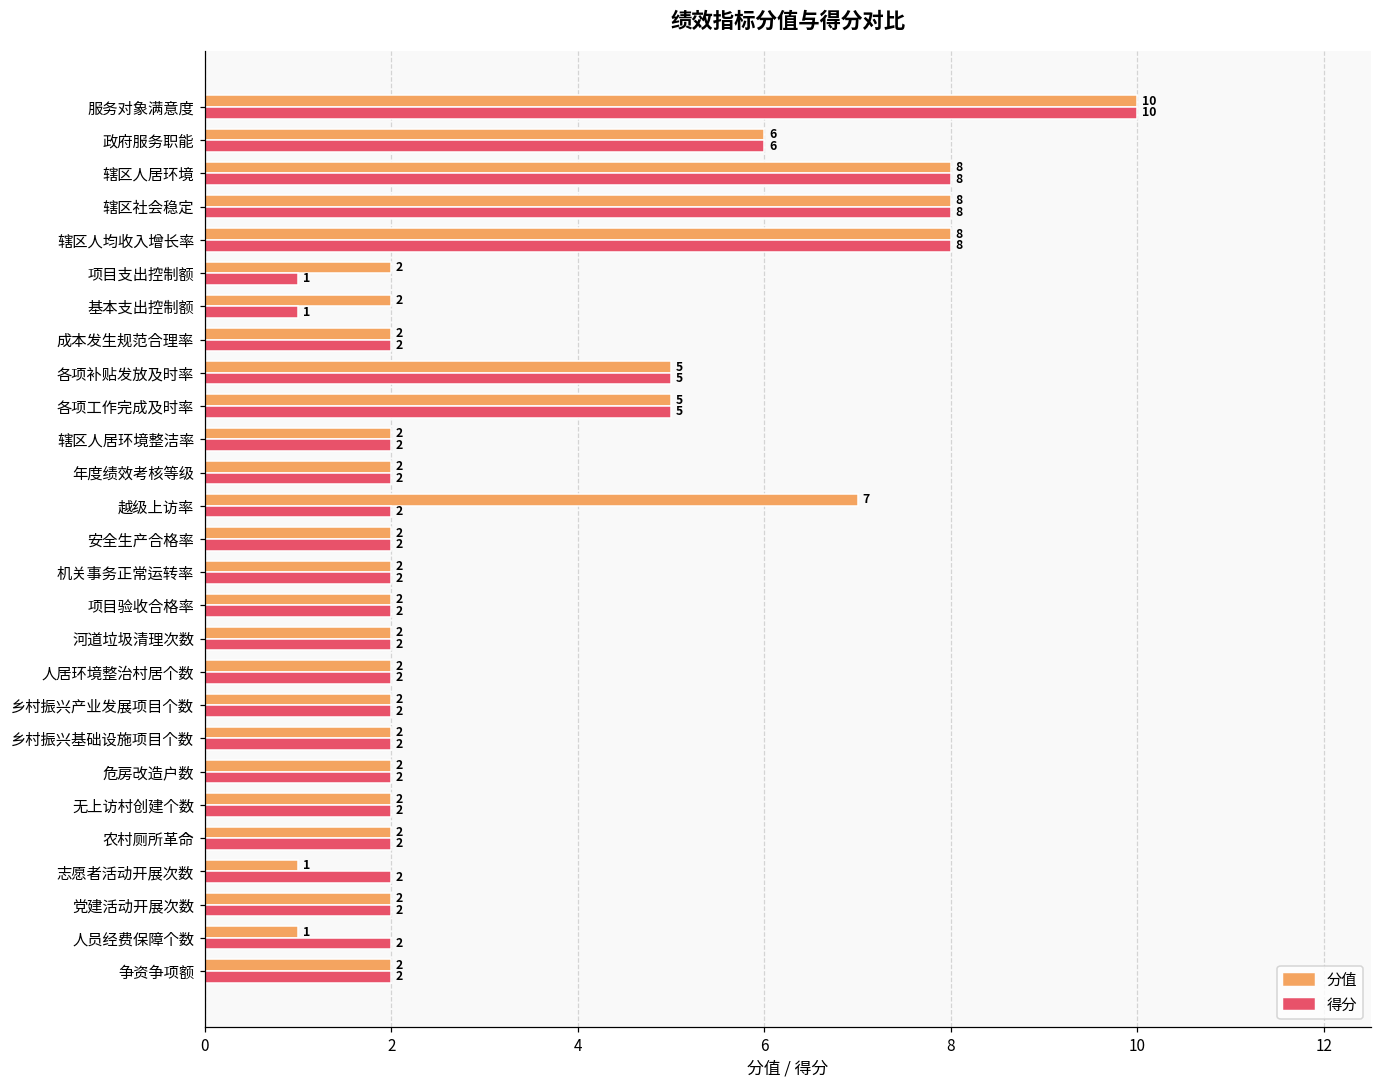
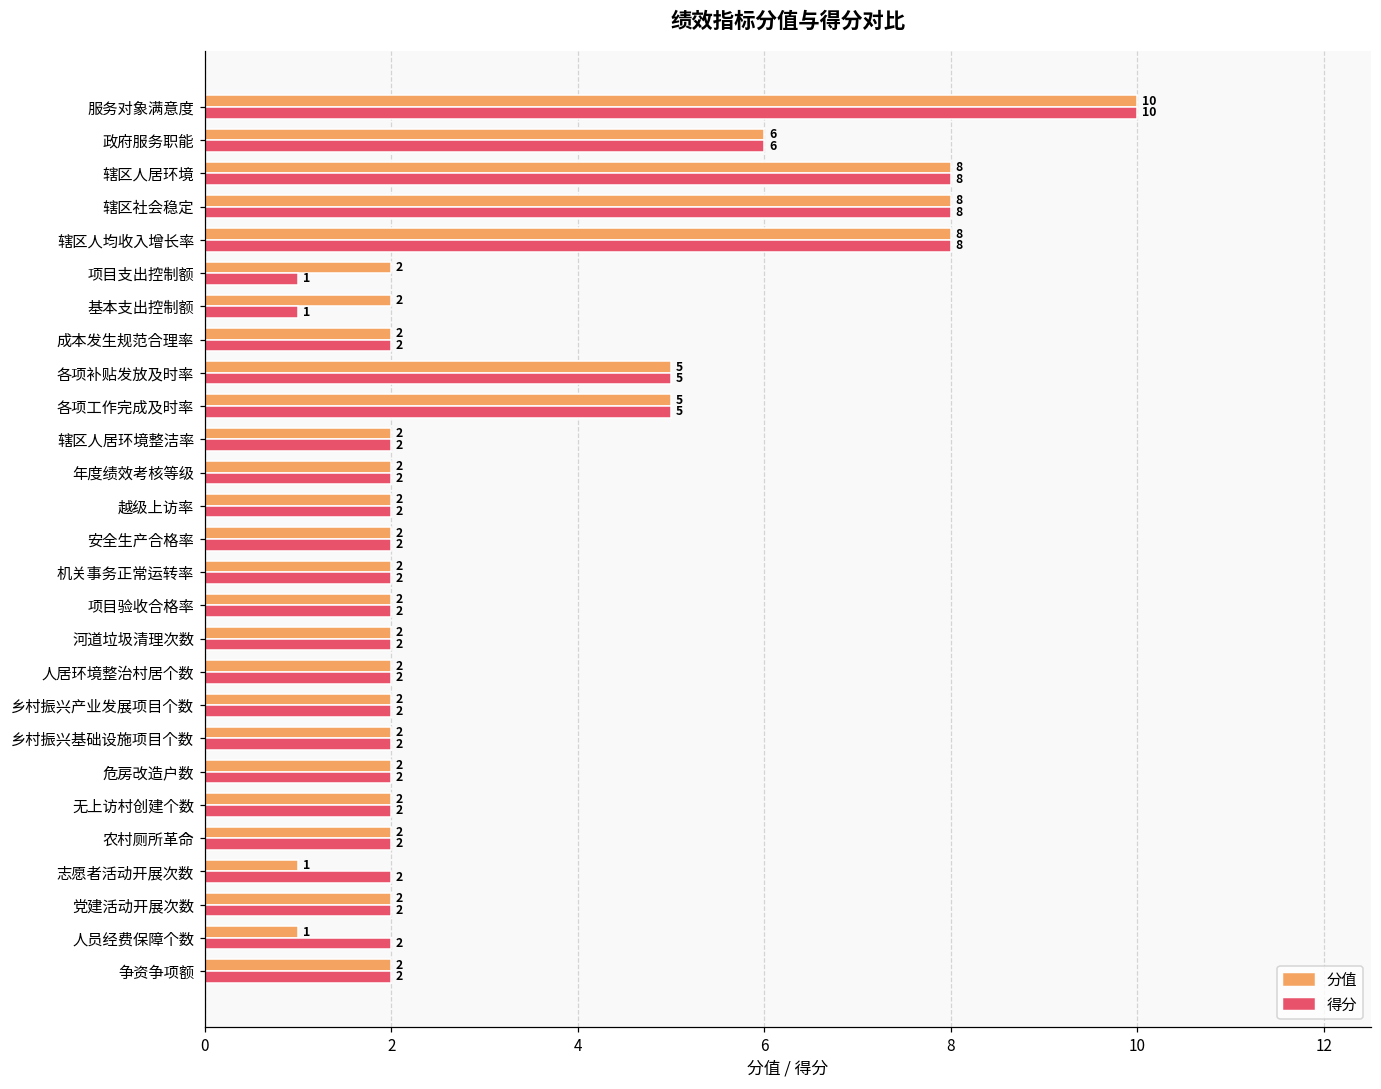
分值, 越级上访率: 7 -> 2
